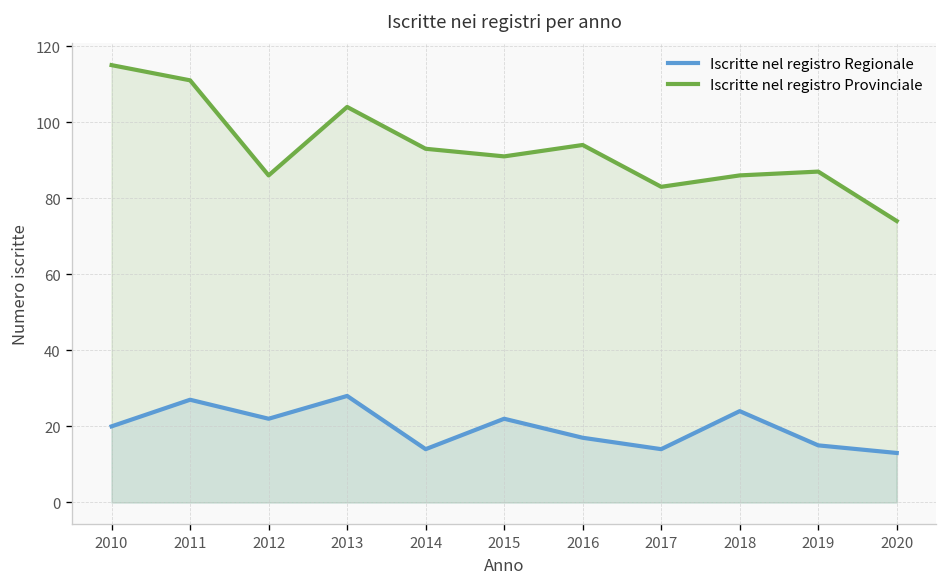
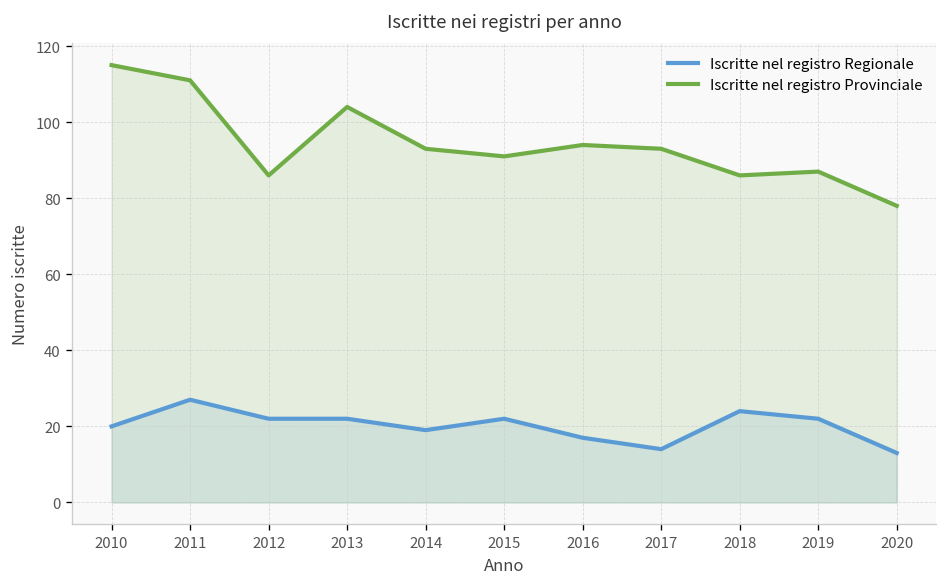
Iscritte nel registro Regionale, 2013: 28 -> 22
Iscritte nel registro Regionale, 2014: 14 -> 19
Iscritte nel registro Provinciale, 2017: 83 -> 93
Iscritte nel registro Regionale, 2019: 15 -> 22
Iscritte nel registro Provinciale, 2020: 74 -> 78
